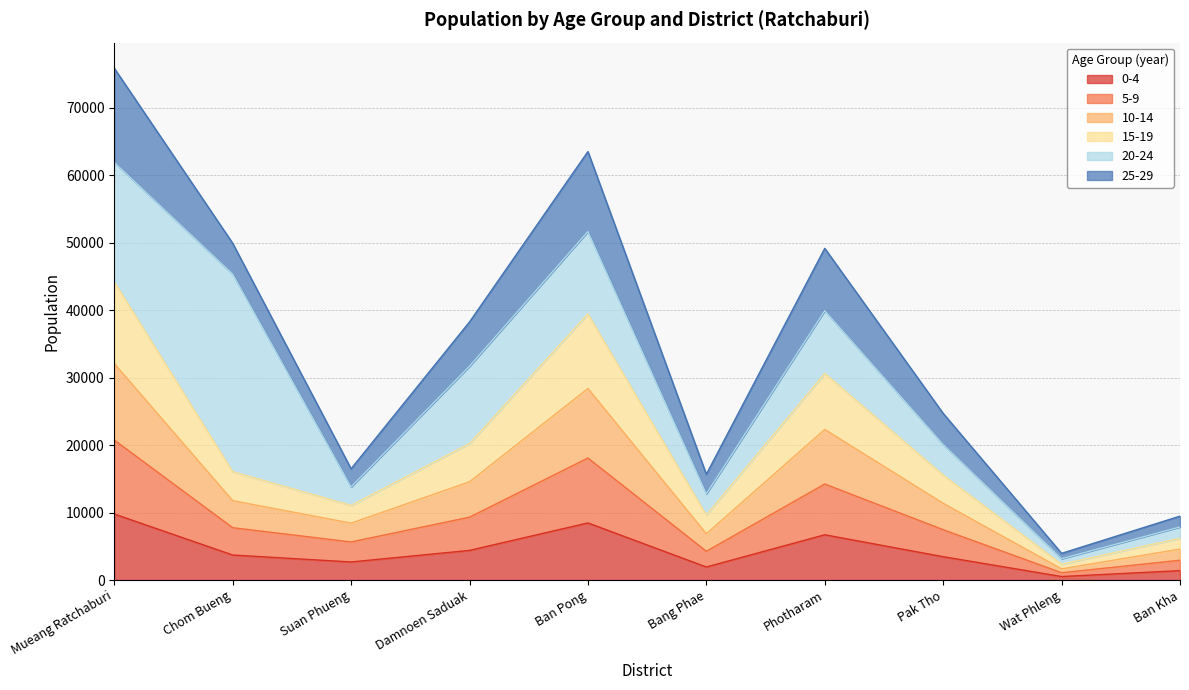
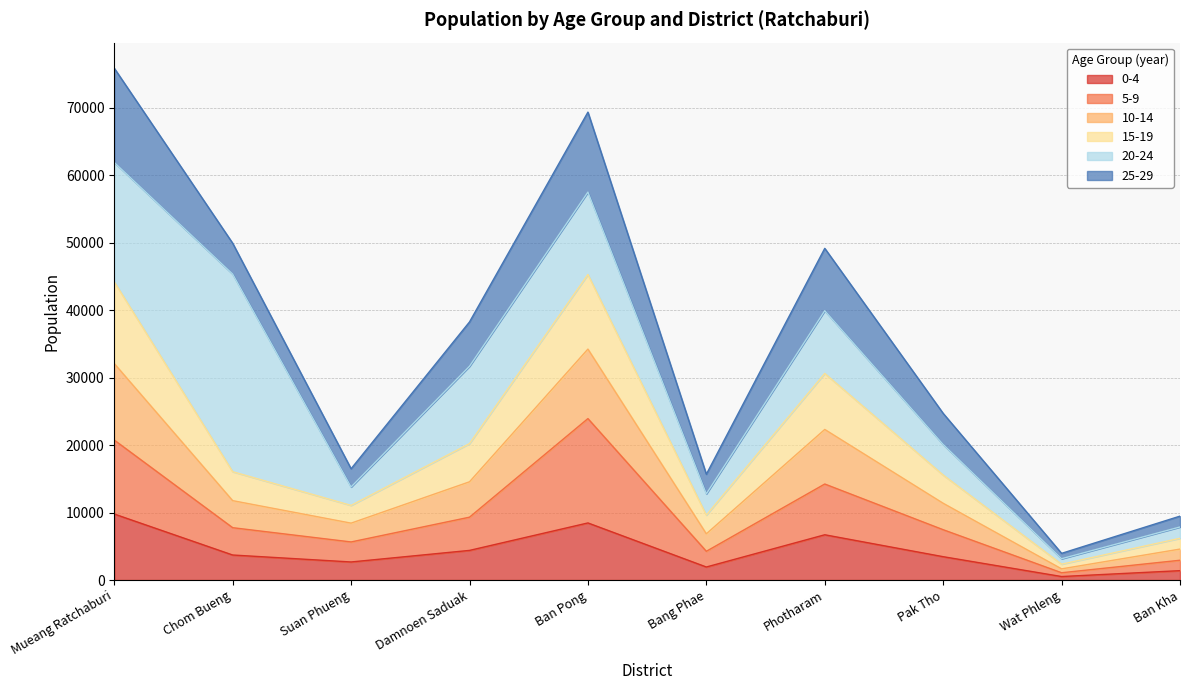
5-9, Ban Pong: 10000 -> 15000
